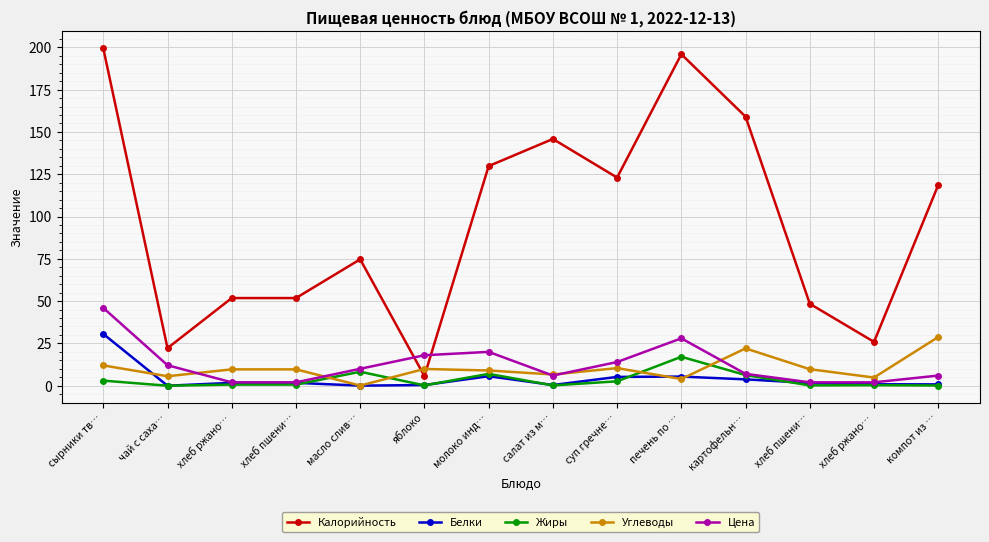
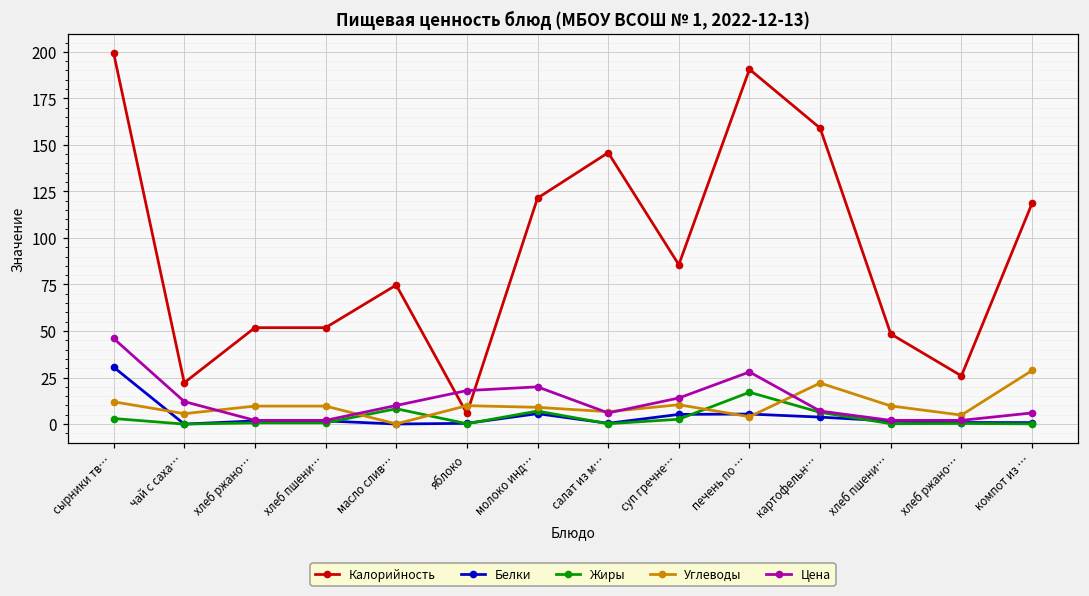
Калорийность, молоко инд…: 130 -> 121
Калорийность, суп гречне…: 123 -> 86
Калорийность, печень по …: 196 -> 191
